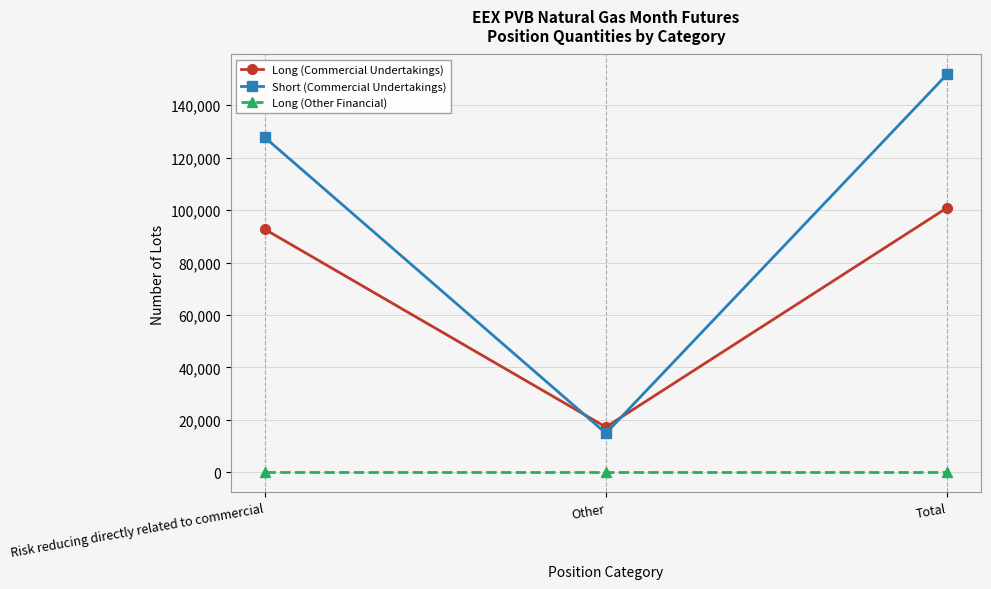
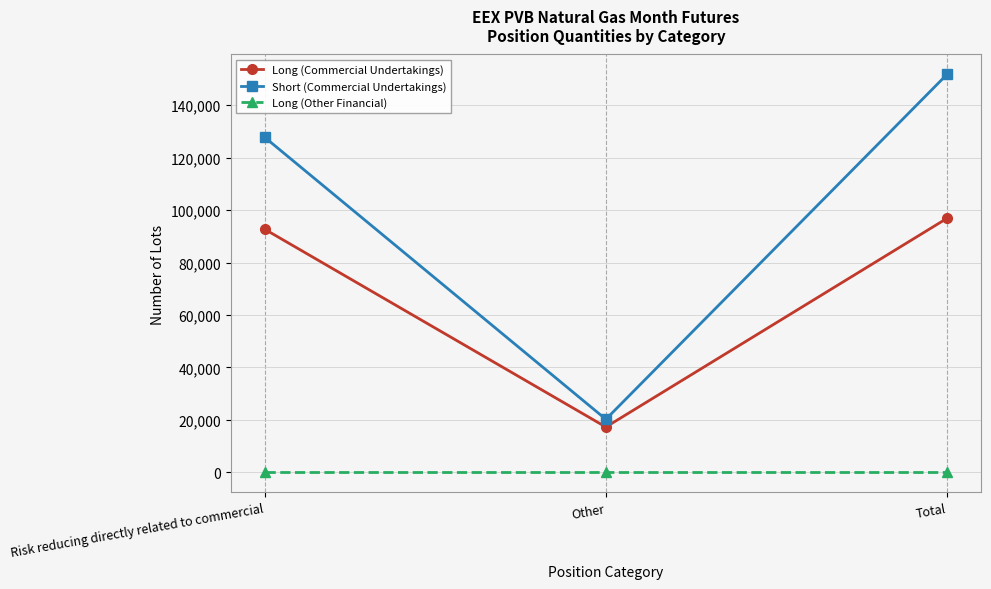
Short (Commercial Undertakings), Other: 15,000 -> 20,000
Long (Commercial Undertakings), Total: 101,000 -> 97,000
